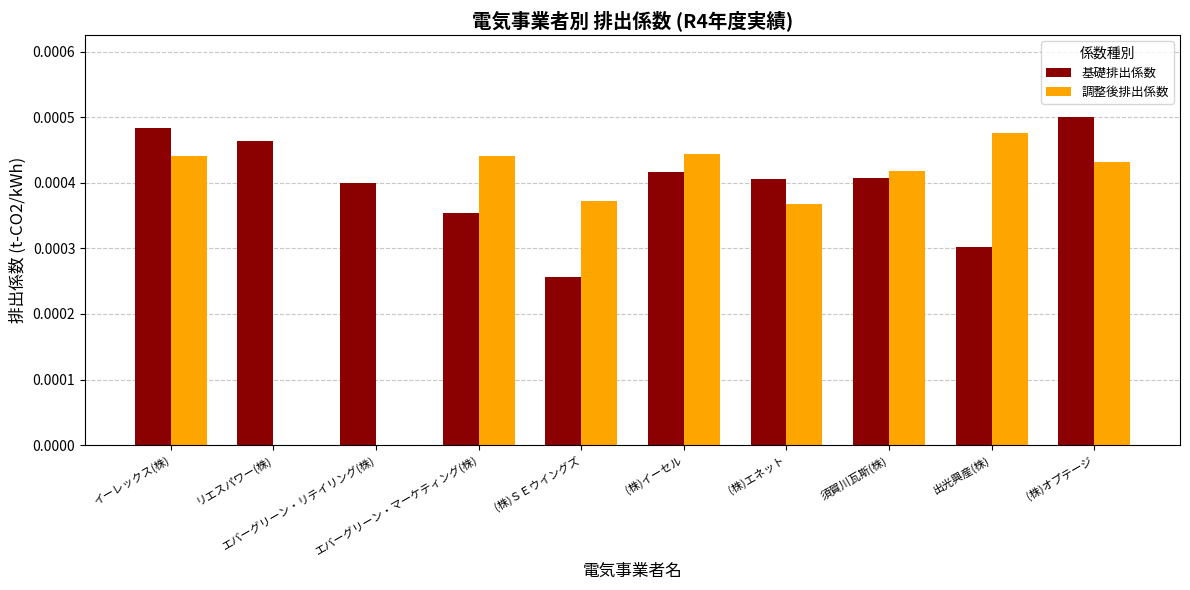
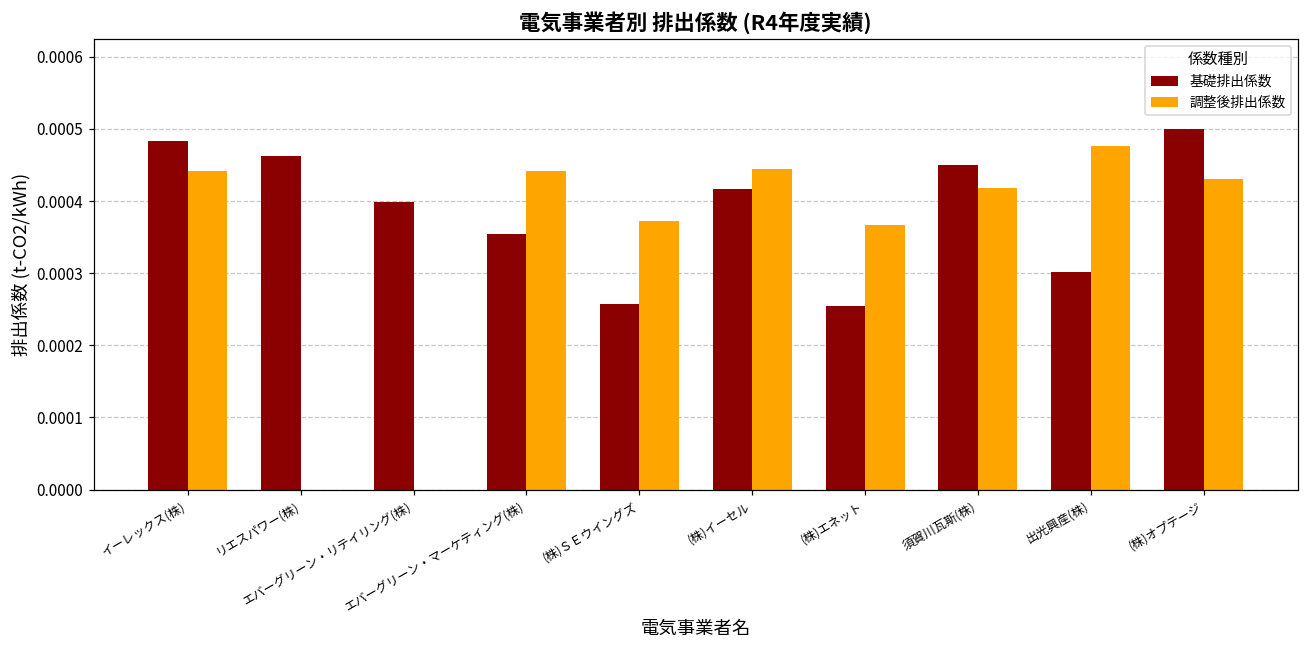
基礎排出係数, (株)エネット: 0.00041 -> 0.00026
基礎排出係数, 須賀川瓦斯(株): 0.00041 -> 0.00045
